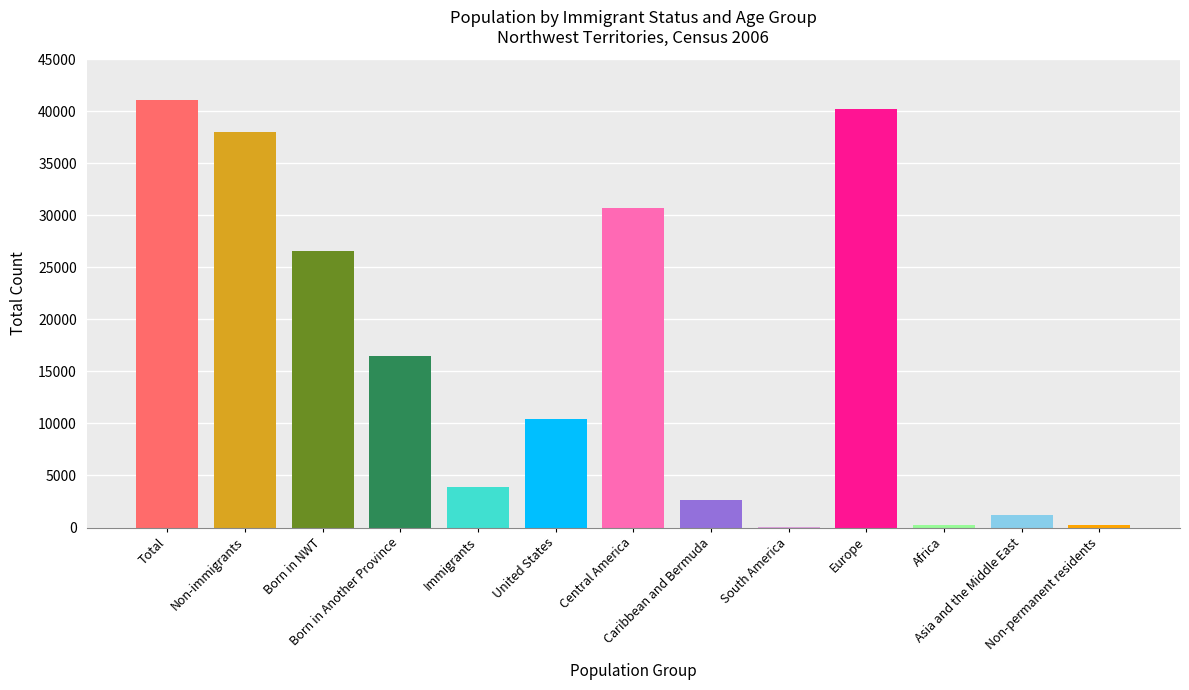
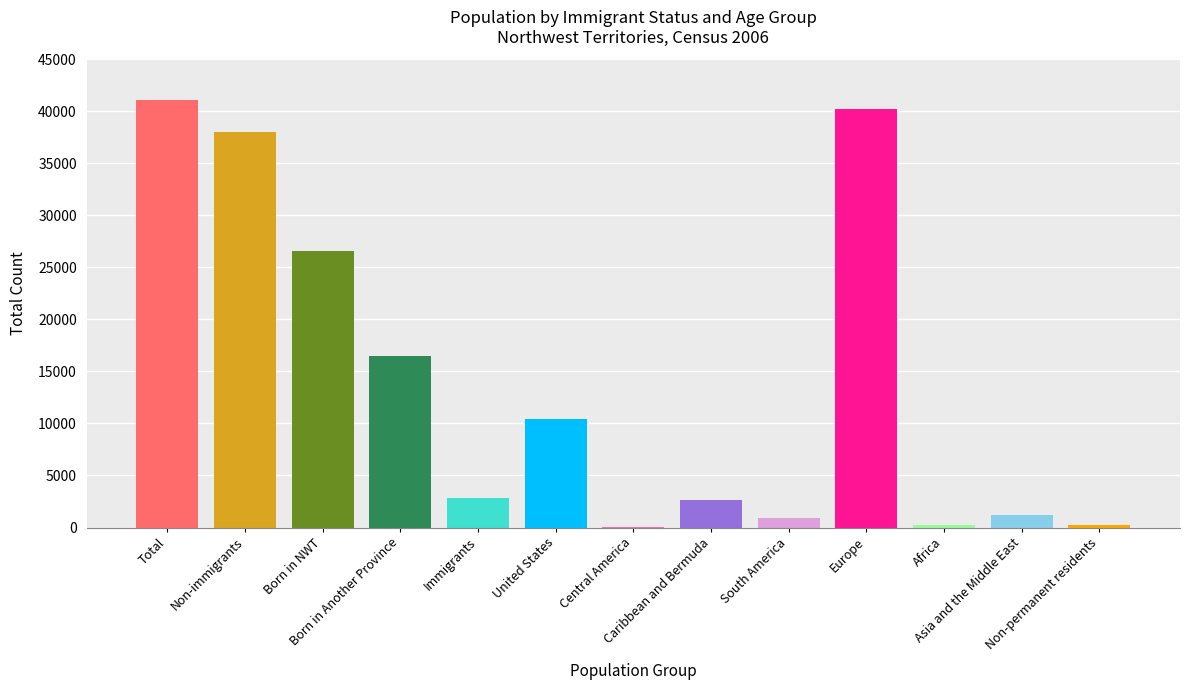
Immigrants: 3900 -> 2800
Central America: 30700 -> 0
South America: 100 -> 900
